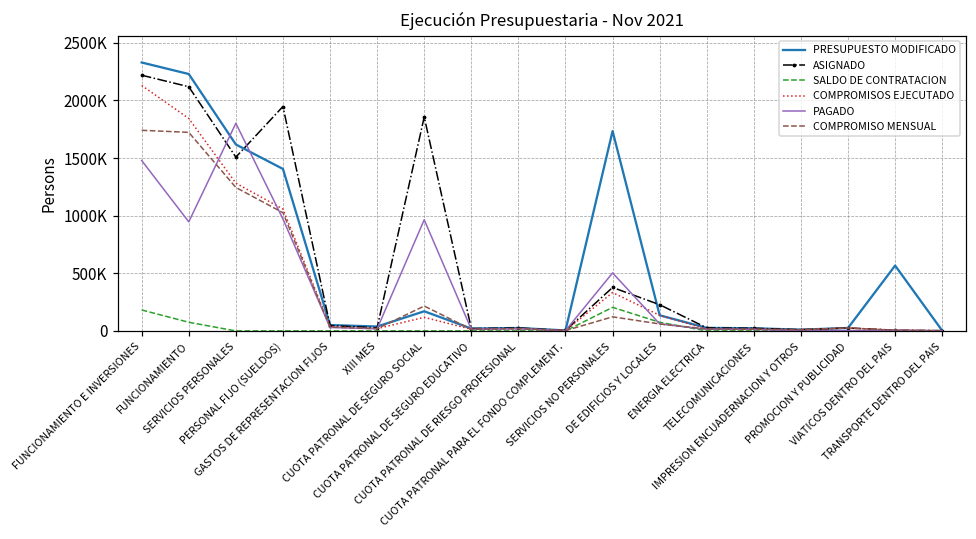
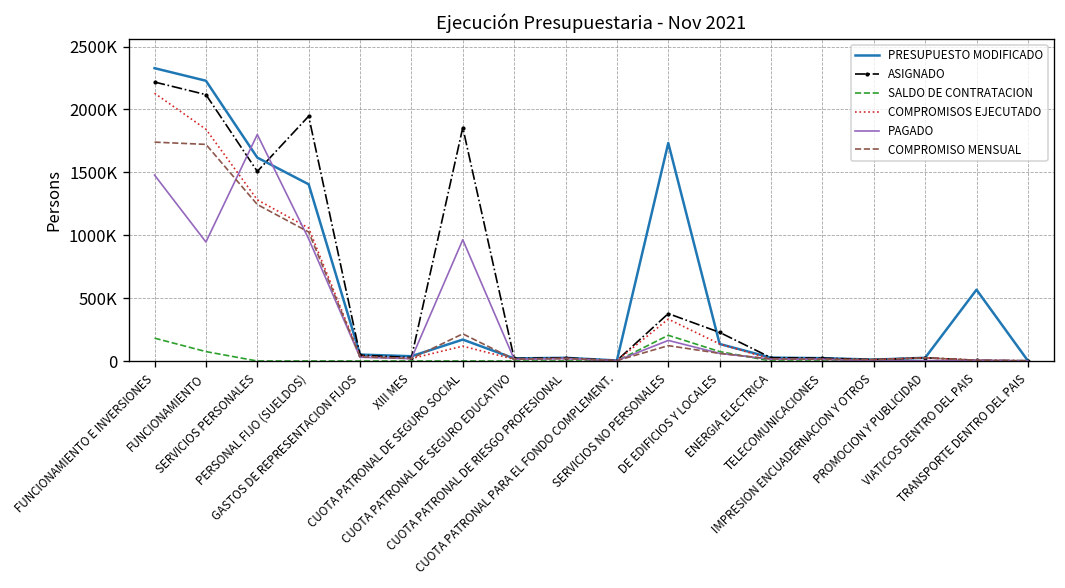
PAGADO, SERVICIOS NO PERSONALES: 500000 -> 160000
